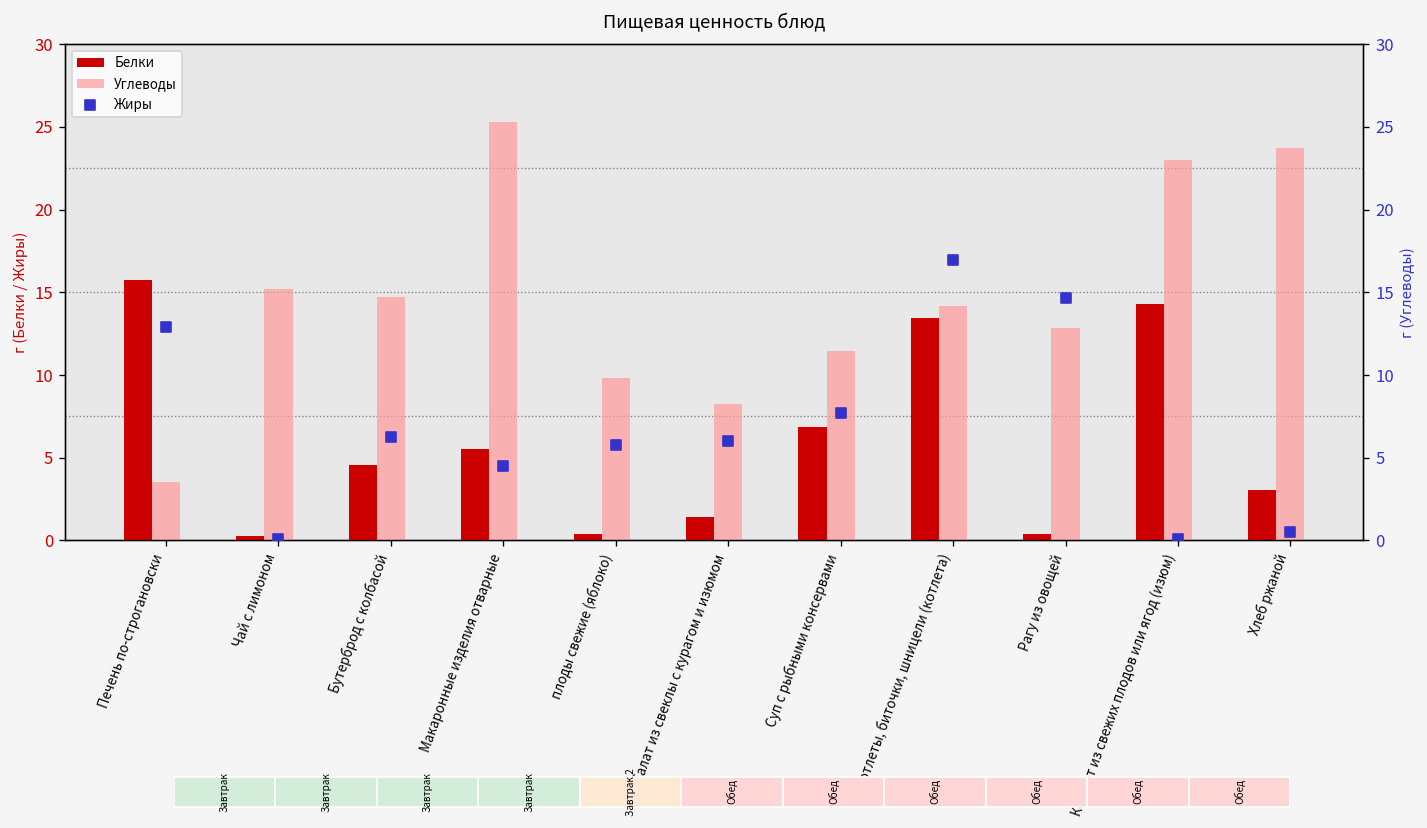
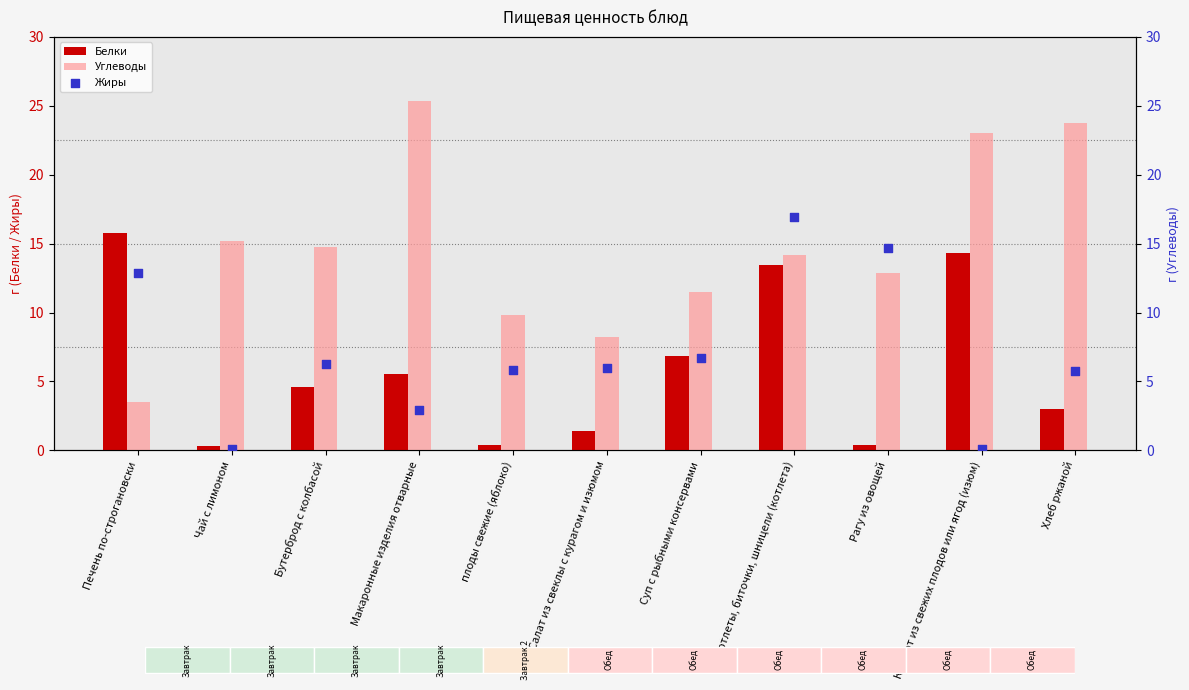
Пищевая ценность блюд, Жиры, Макаронные изделия отварные: 4.5 -> 2.9
Пищевая ценность блюд, Жиры, Суп с рыбными консервами: 7.7 -> 6.7
Пищевая ценность блюд, Жиры, Хлеб ржаной: 0.5 -> 5.8
